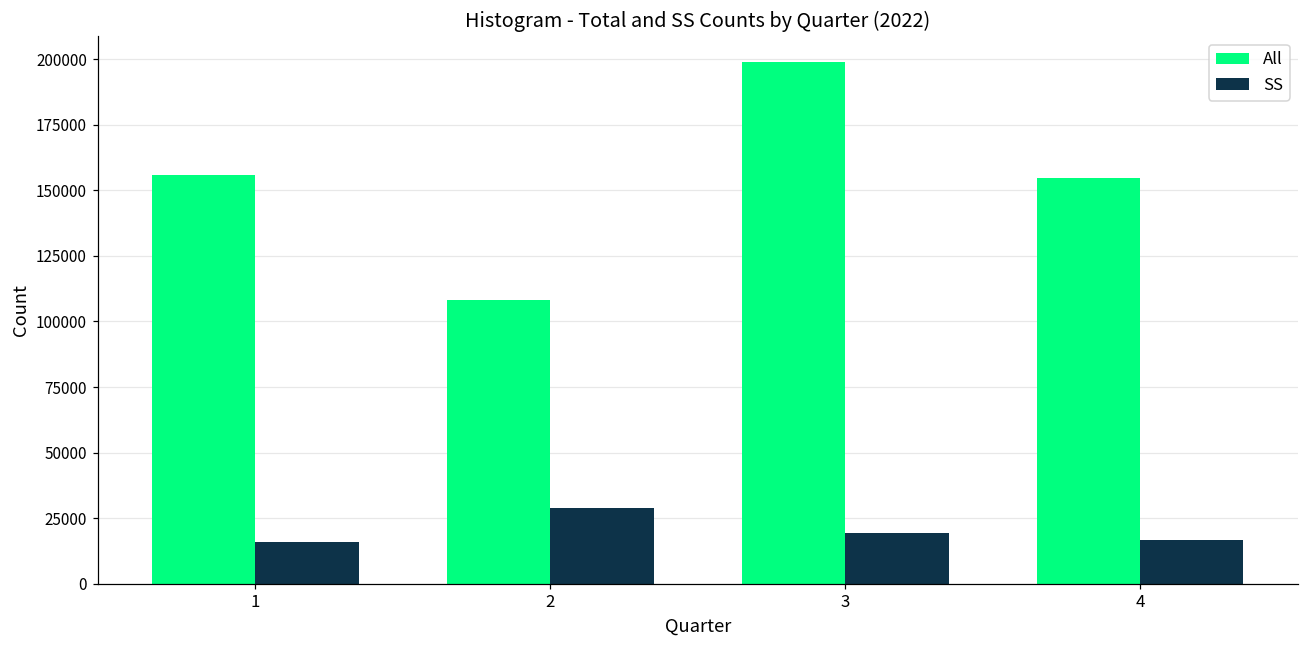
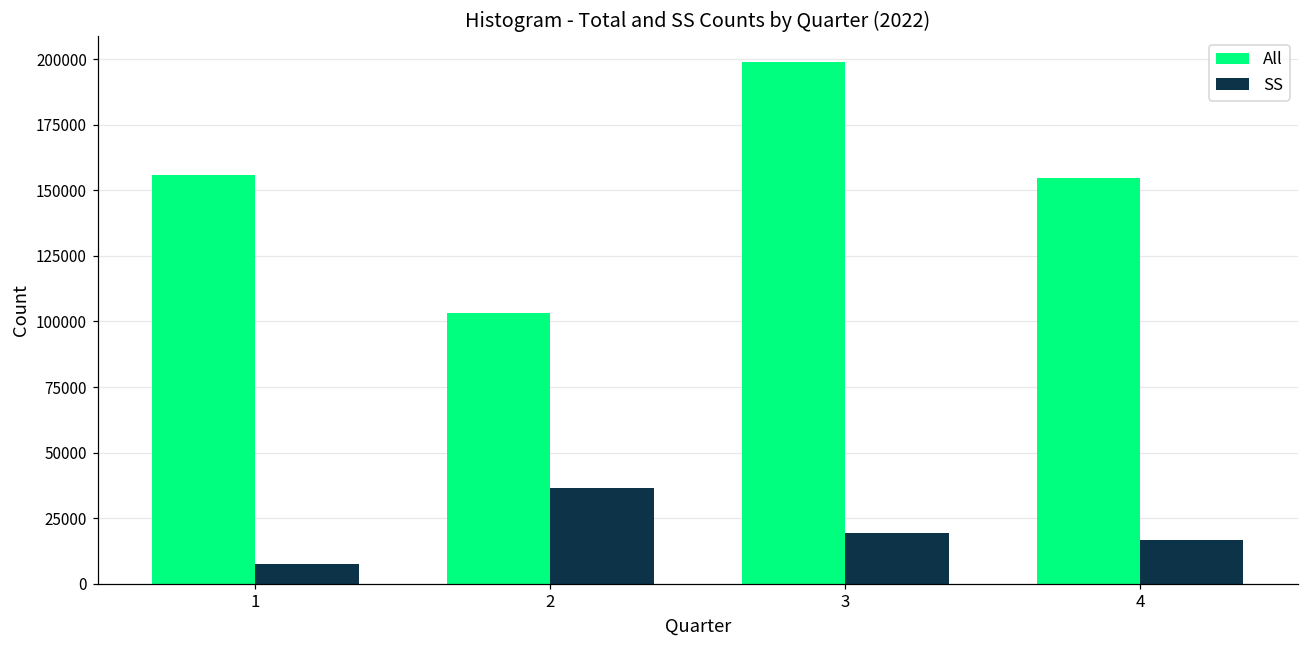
SS, 1: 16000 -> 7000
All, 2: 108000 -> 103000
SS, 2: 29000 -> 37000
